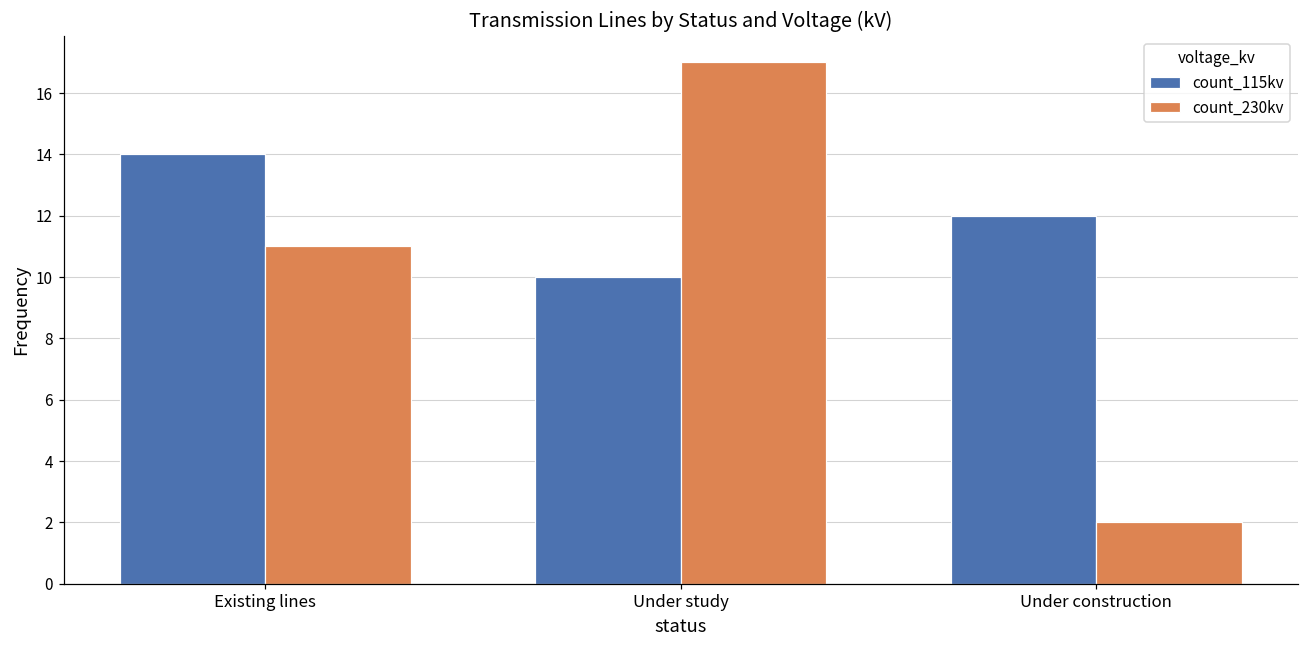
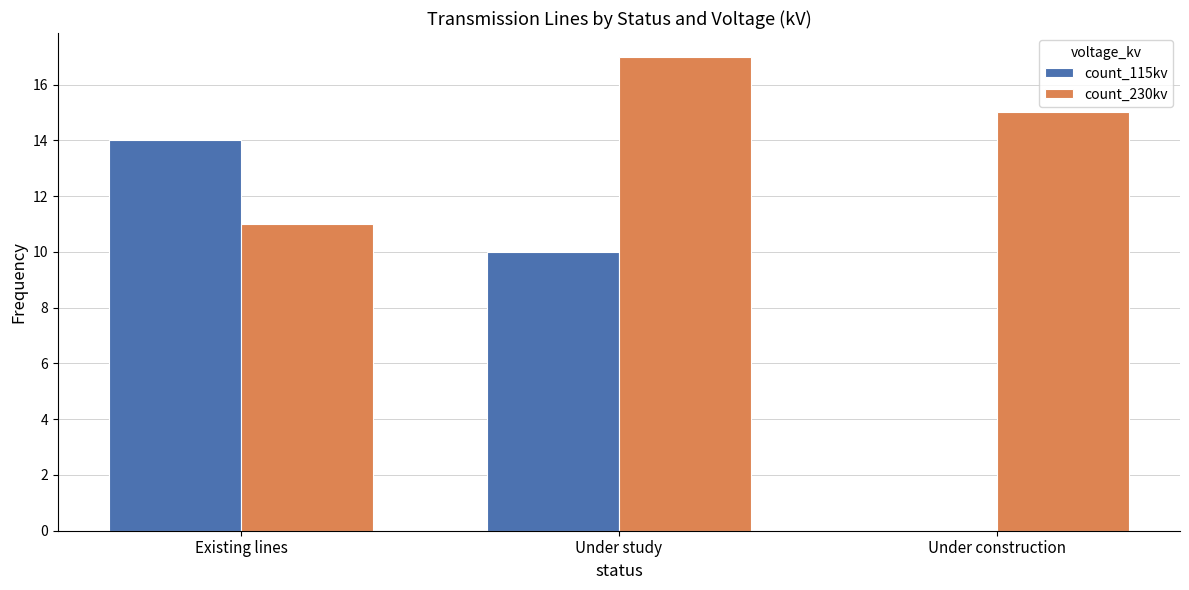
count_115kv, Under construction: 12 -> 0
count_230kv, Under construction: 2 -> 15
